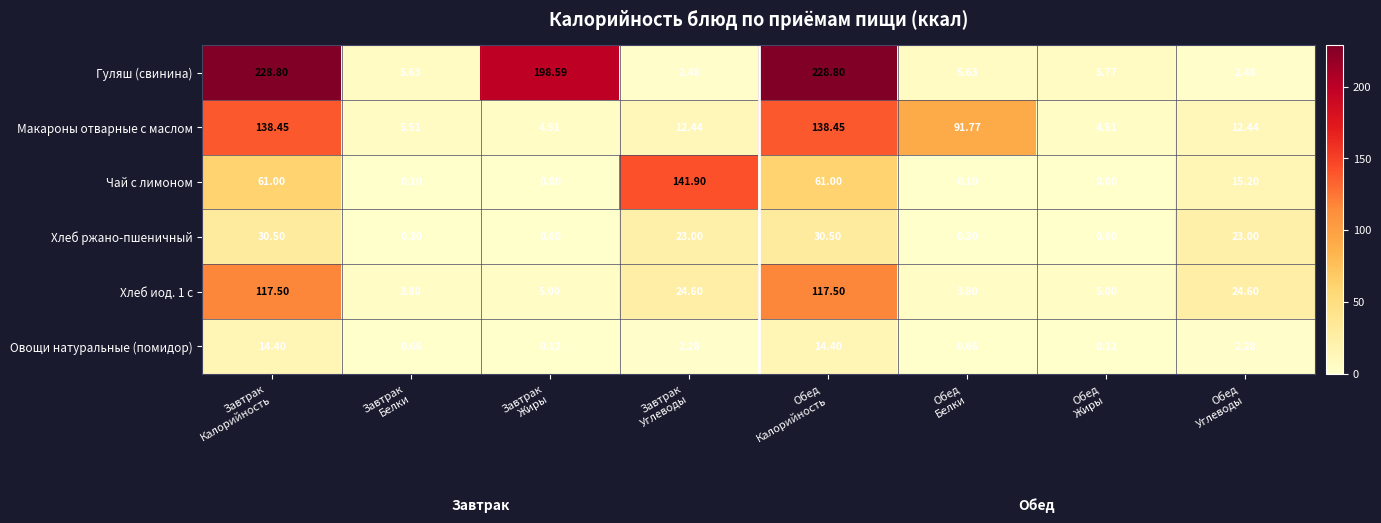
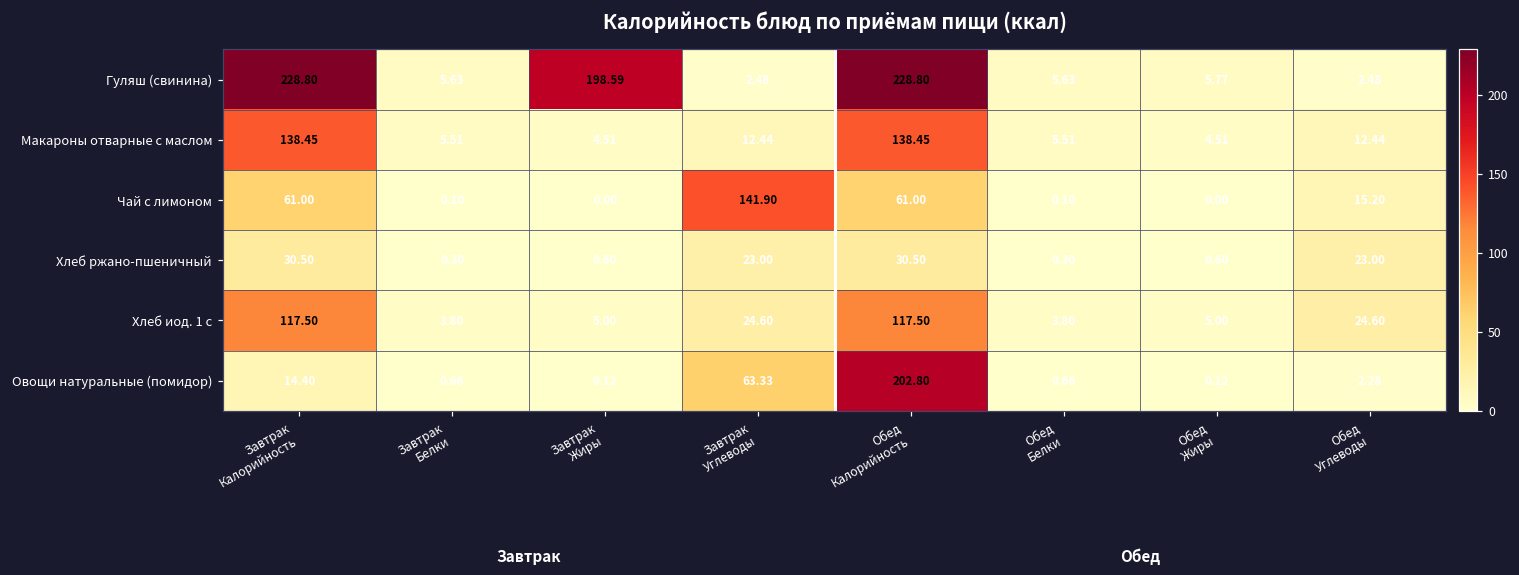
Макароны отварные с маслом, Обед Белки: 91.77 -> 5.51
Овощи натуральные (помидор), Завтрак Углеводы: 2.28 -> 63.33
Овощи натуральные (помидор), Обед Калорийность: 14.40 -> 202.80
